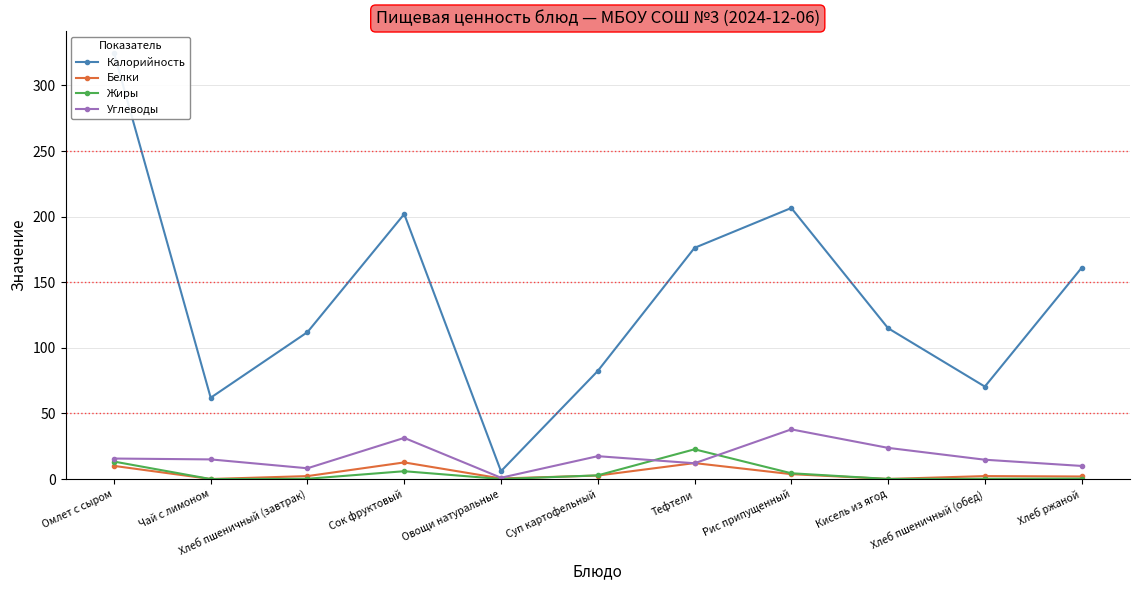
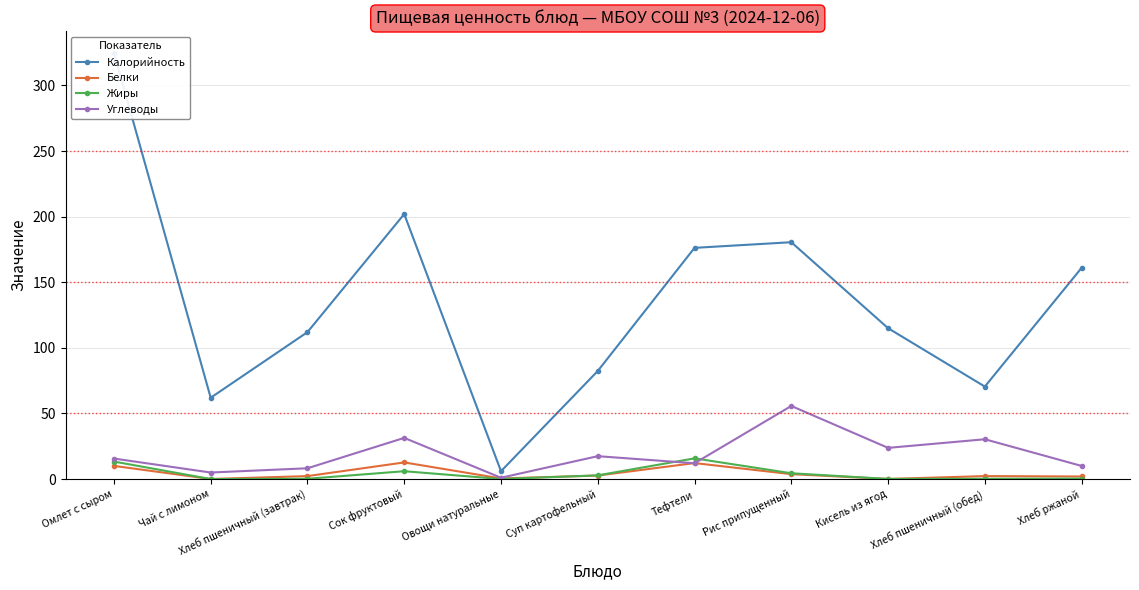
Углеводы, Чай с лимоном: 15 -> 5
Жиры, Тефтели: 23 -> 16
Калорийность, Рис припущенный: 207 -> 181
Углеводы, Рис припущенный: 38 -> 56
Углеводы, Хлеб пшеничный (обед): 15 -> 30
